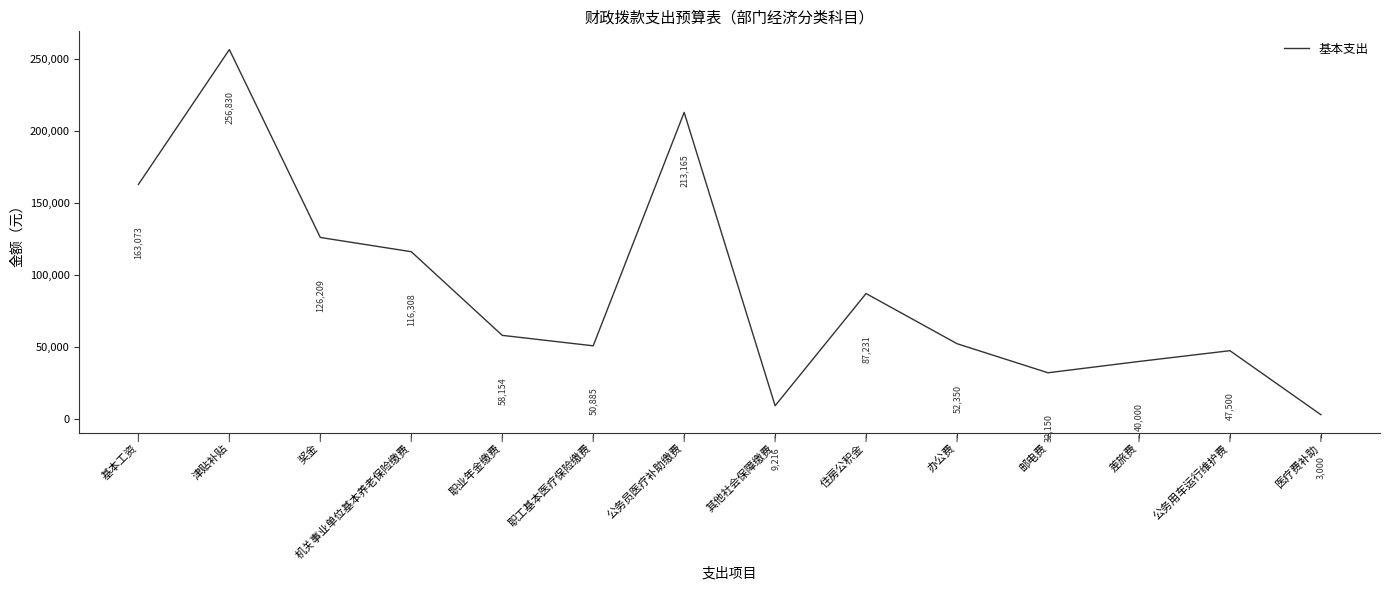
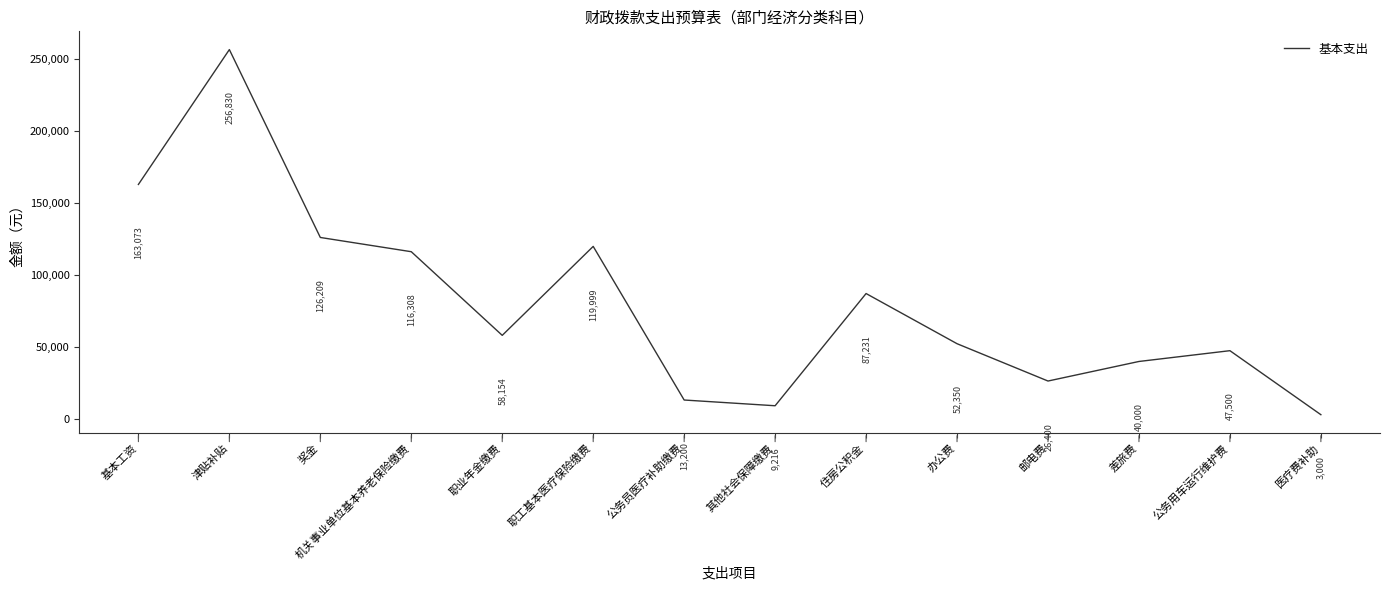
职工基本医疗保险缴费: 50,885 -> 119,999
公务员医疗补助缴费: 213,165 -> 13,200
邮电费: 32,150 -> 26,400
